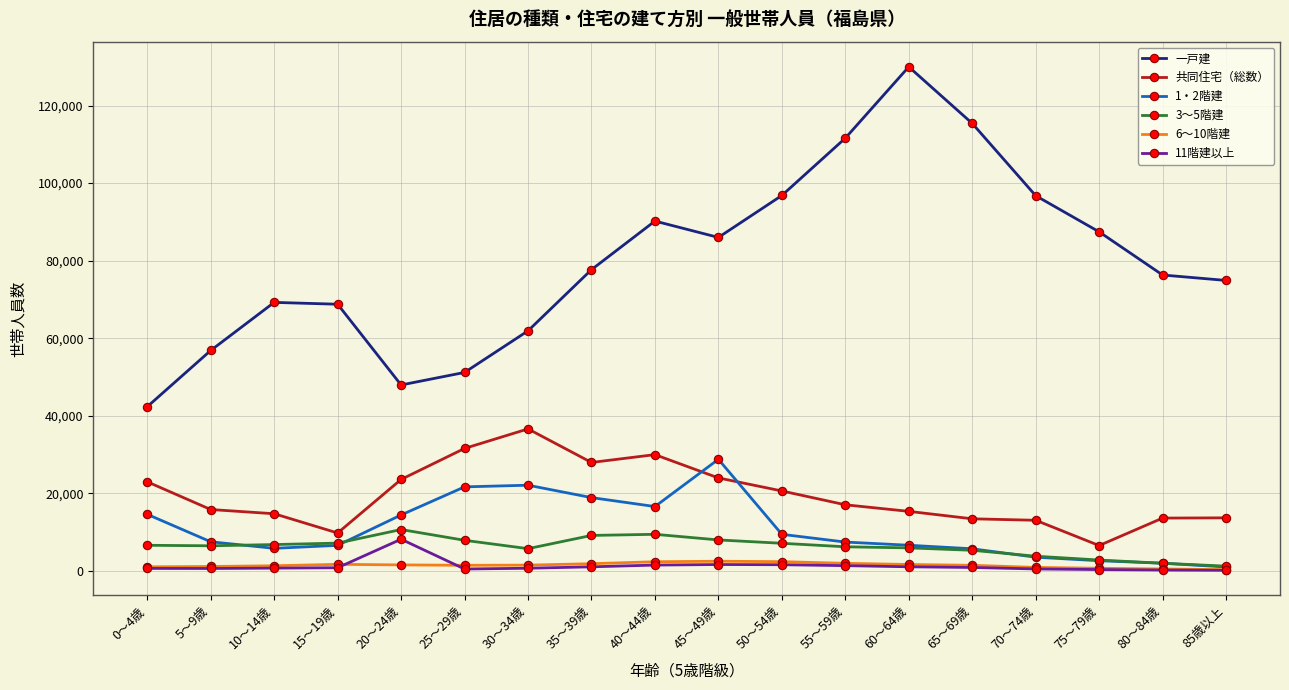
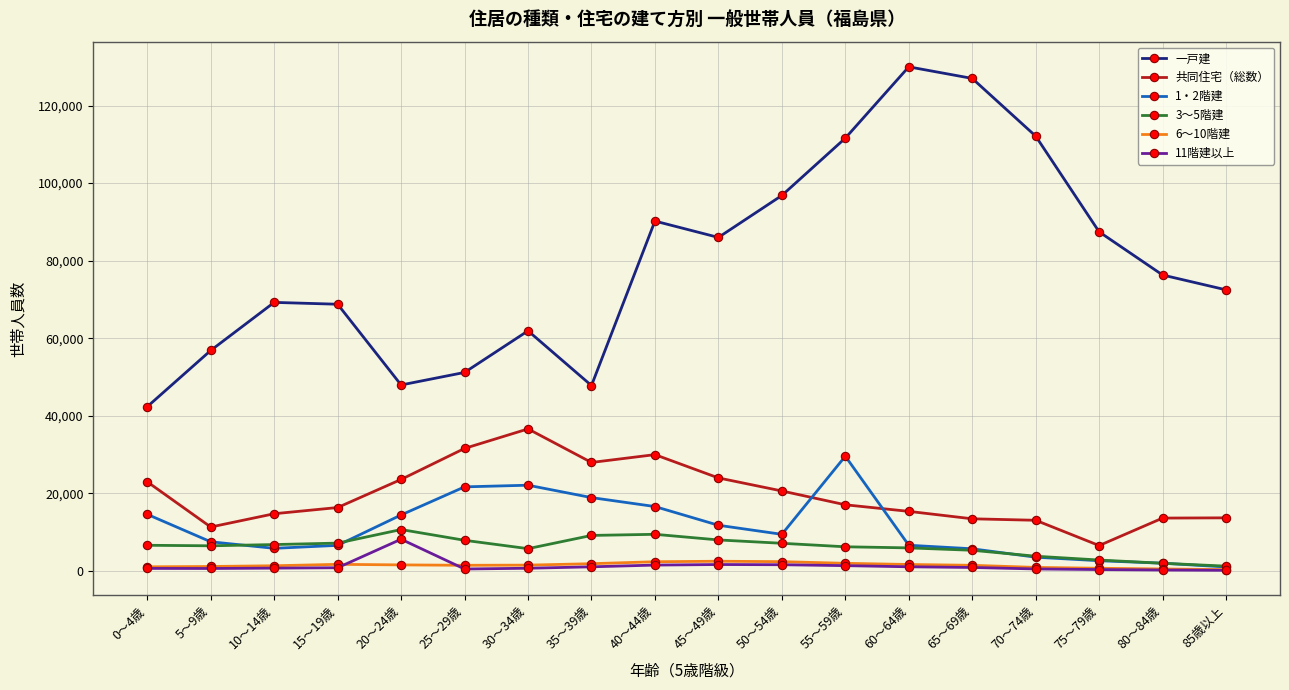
共同住宅（総数）, 5～9歳: 16,000 -> 11,000
共同住宅（総数）, 15～19歳: 10,000 -> 16,000
一戸建, 35～39歳: 78,000 -> 48,000
1・2階建, 45～49歳: 29,000 -> 12,000
1・2階建, 55～59歳: 7,000 -> 30,000
一戸建, 65～69歳: 115,000 -> 127,000
一戸建, 70～74歳: 97,000 -> 112,000
一戸建, 85歳以上: 75,000 -> 72,000
